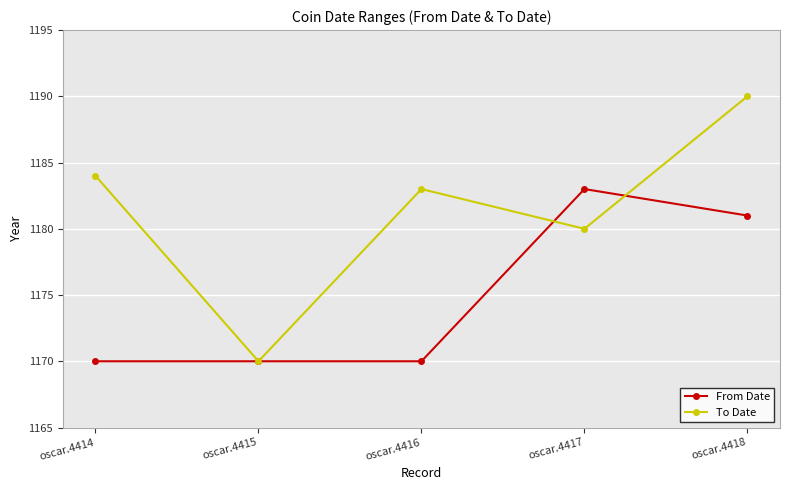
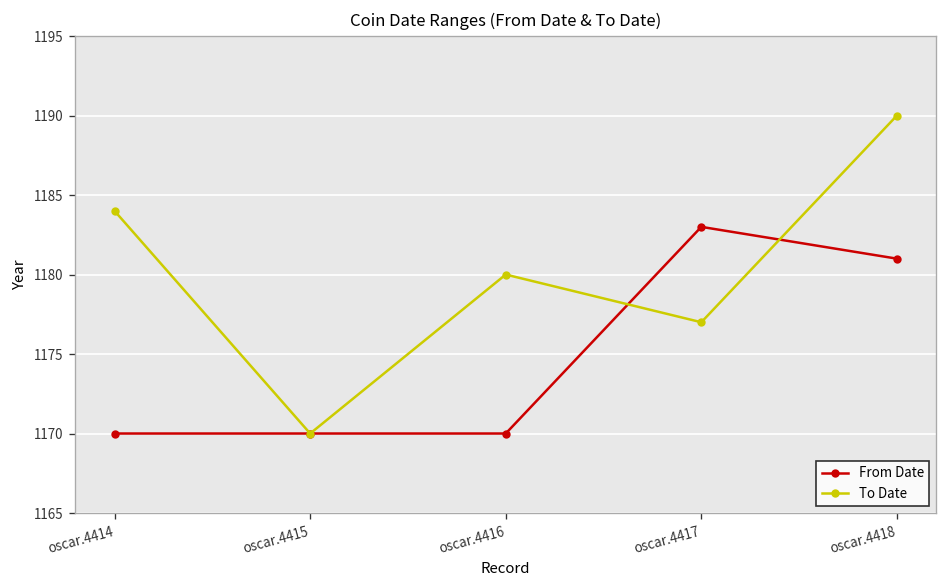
To Date, oscar.4416: 1183 -> 1180
To Date, oscar.4417: 1180 -> 1177
